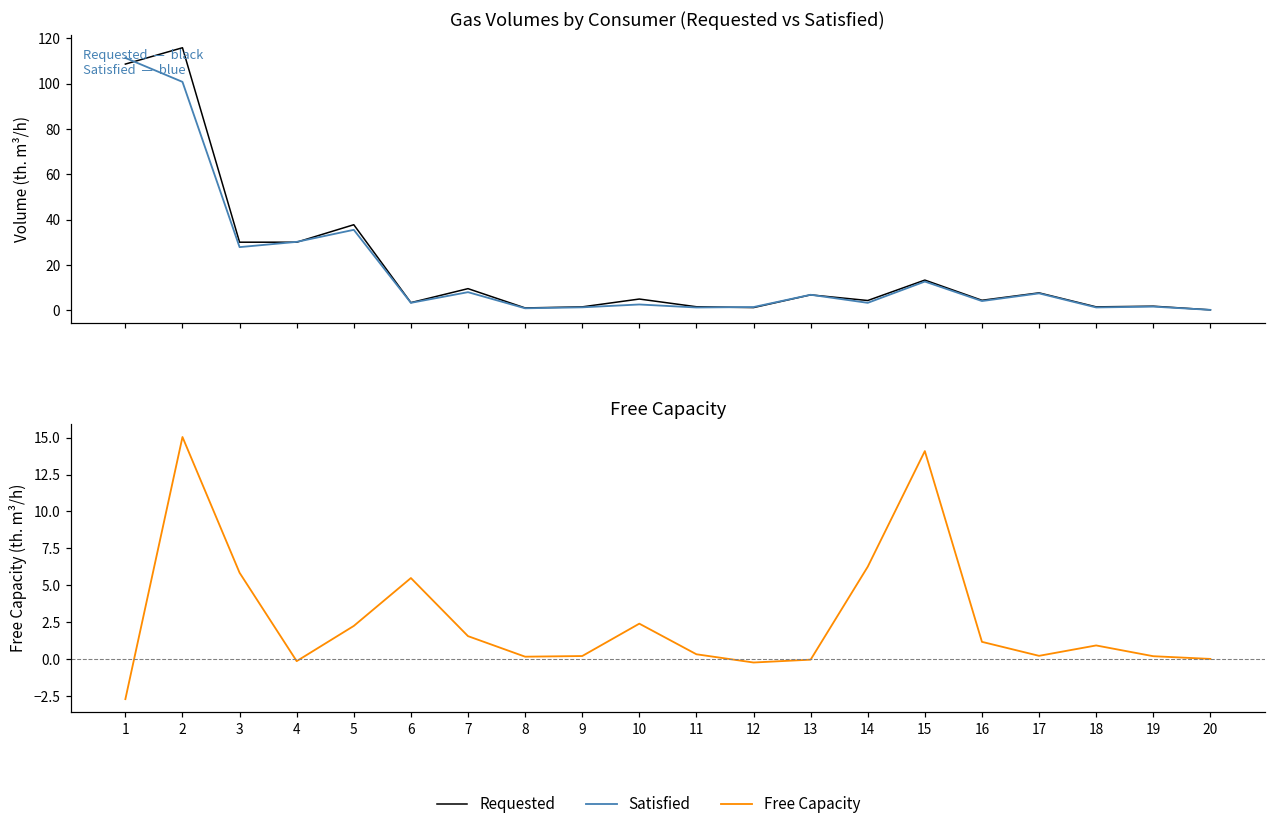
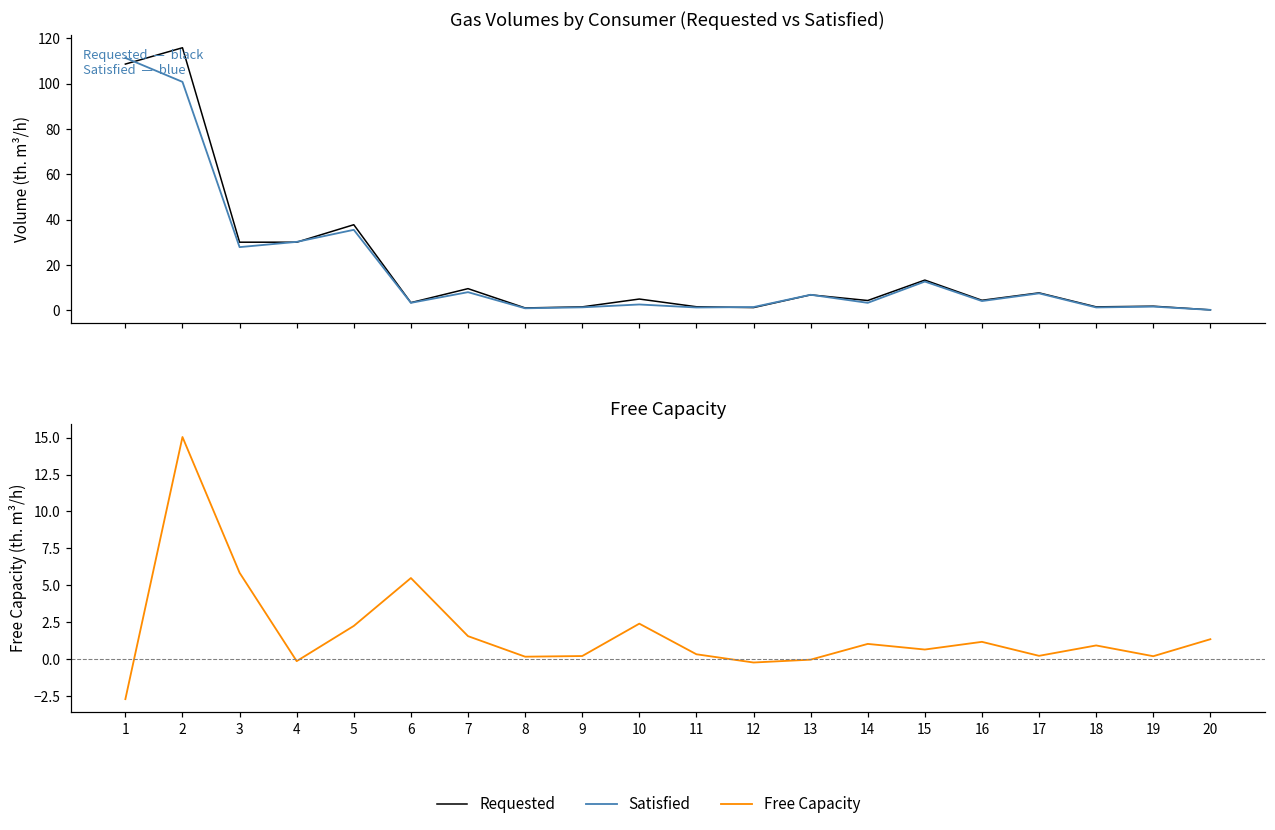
Free Capacity, 14: 6.3 -> 1.0
Free Capacity, 15: 14.1 -> 0.6
Free Capacity, 20: 0.0 -> 1.3
